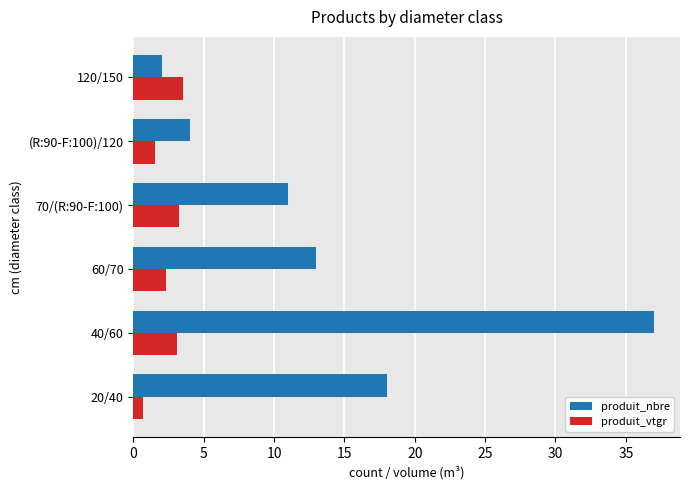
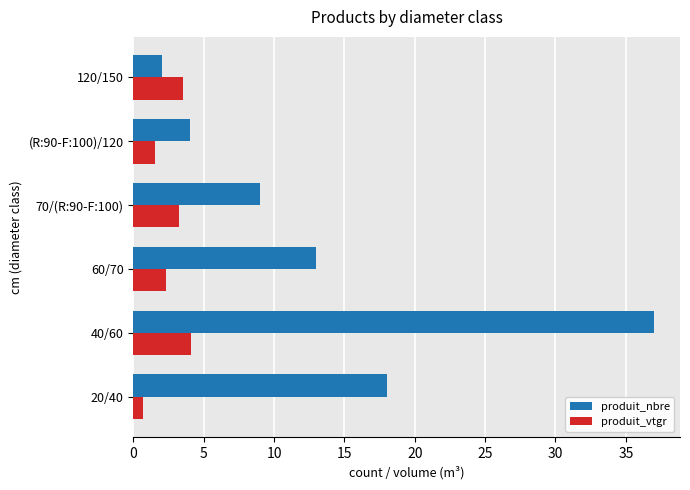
produit_nbre, 70/(R:90-F:100): 11 -> 9
produit_vtgr, 40/60: 3.1 -> 4.1
